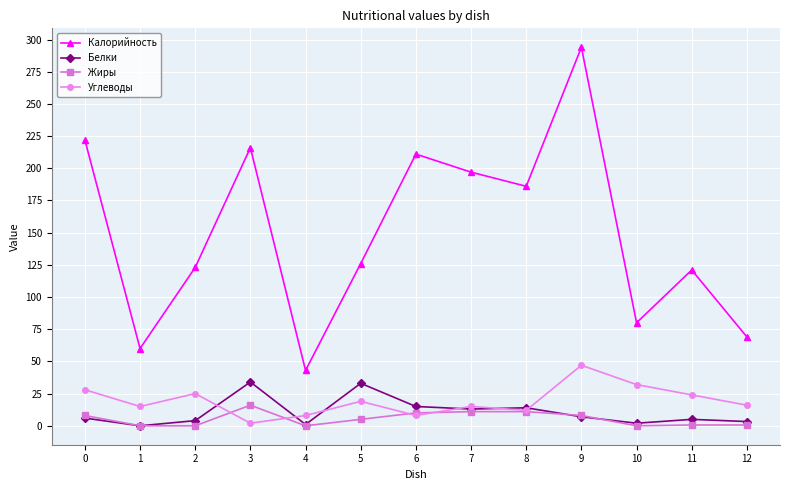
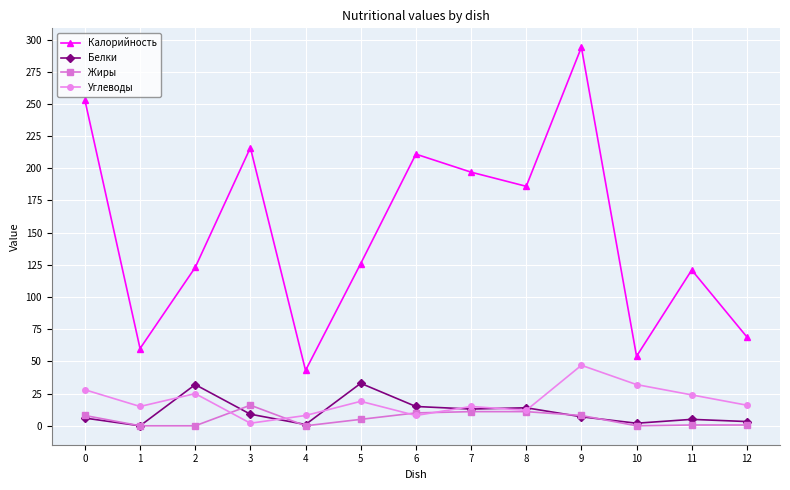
Калорийность, 0: 222 -> 253
Белки, 2: 4 -> 32
Белки, 3: 34 -> 9
Калорийность, 10: 80 -> 54
